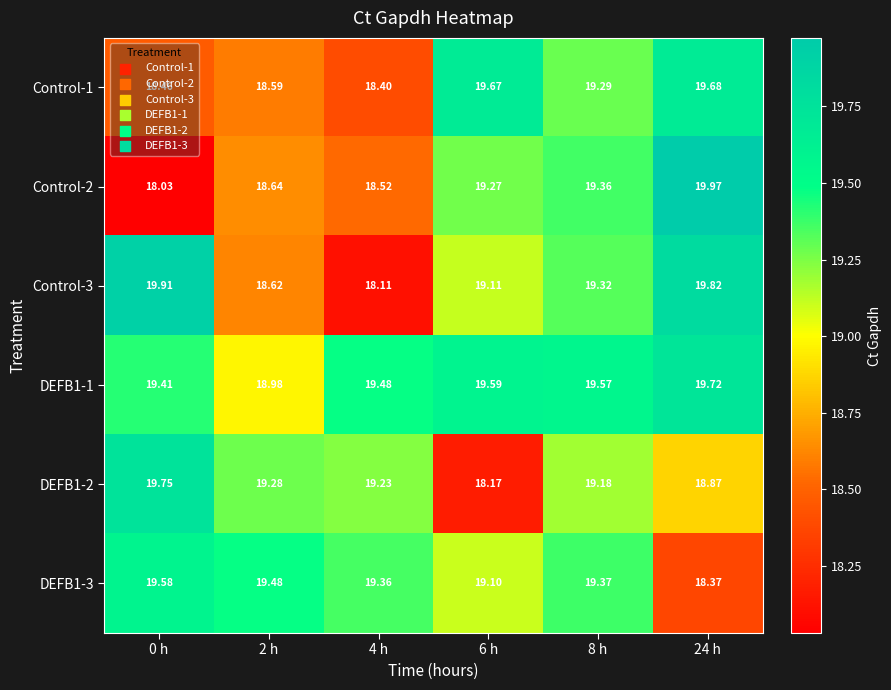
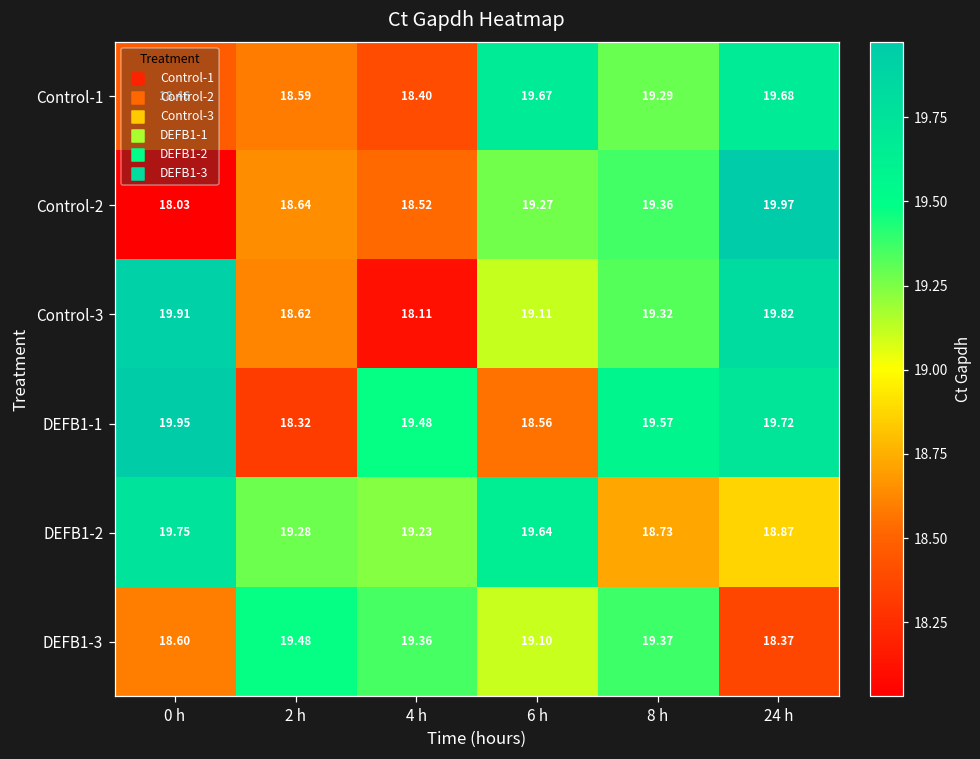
DEFB1-1, 0 h: 19.41 -> 19.95
DEFB1-1, 2 h: 18.98 -> 18.32
DEFB1-1, 6 h: 19.59 -> 18.56
DEFB1-2, 6 h: 18.17 -> 19.64
DEFB1-2, 8 h: 19.18 -> 18.73
DEFB1-3, 0 h: 19.58 -> 18.60
